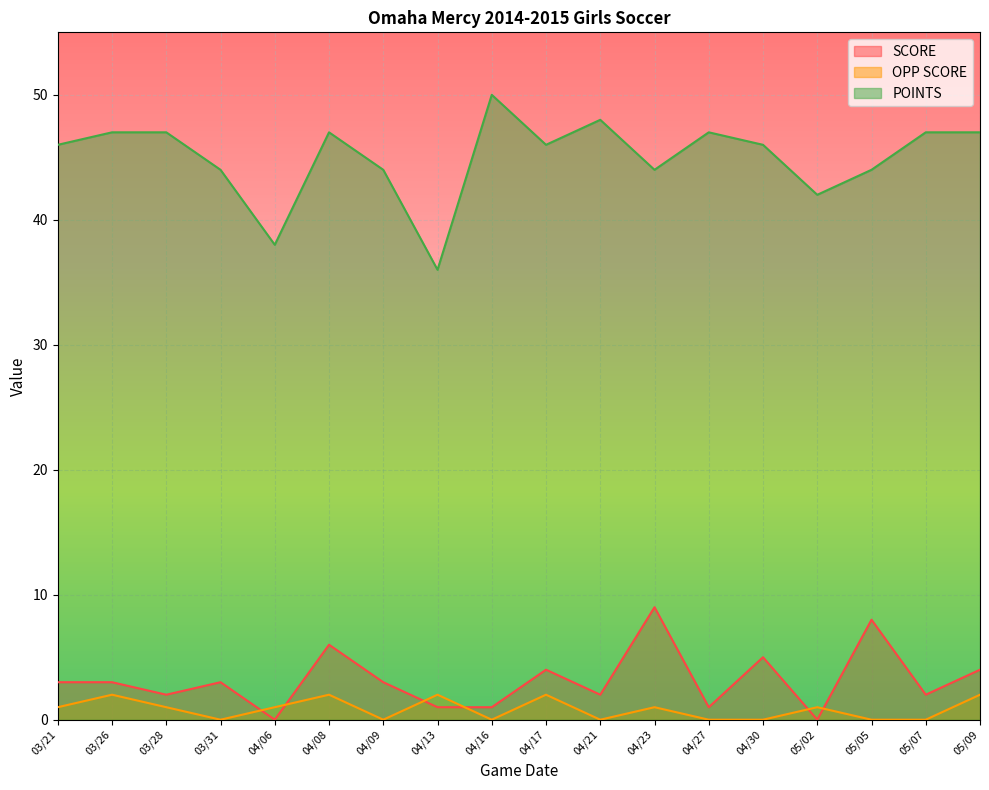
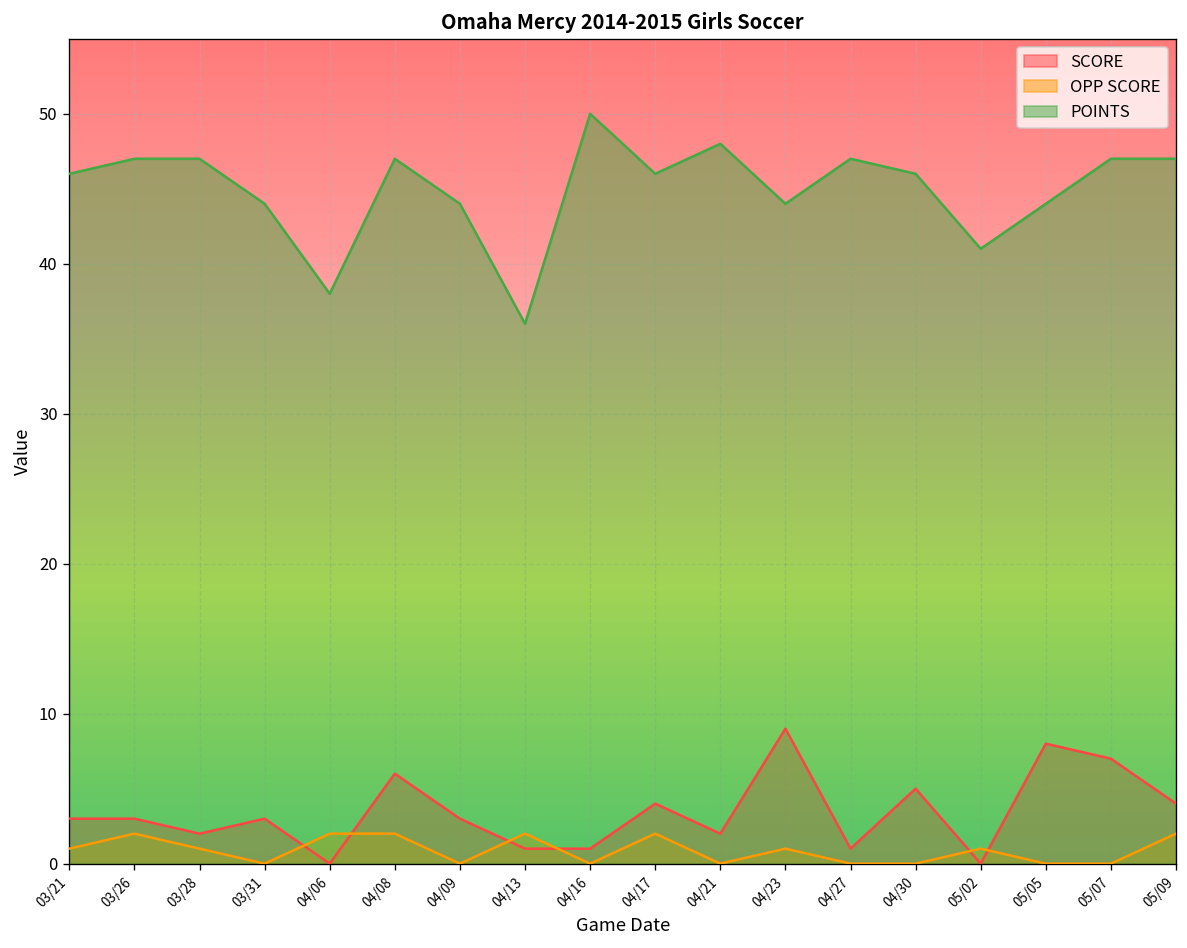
OPP SCORE, 04/06: 1 -> 2
POINTS, 05/02: 42 -> 41
SCORE, 05/07: 2 -> 7
